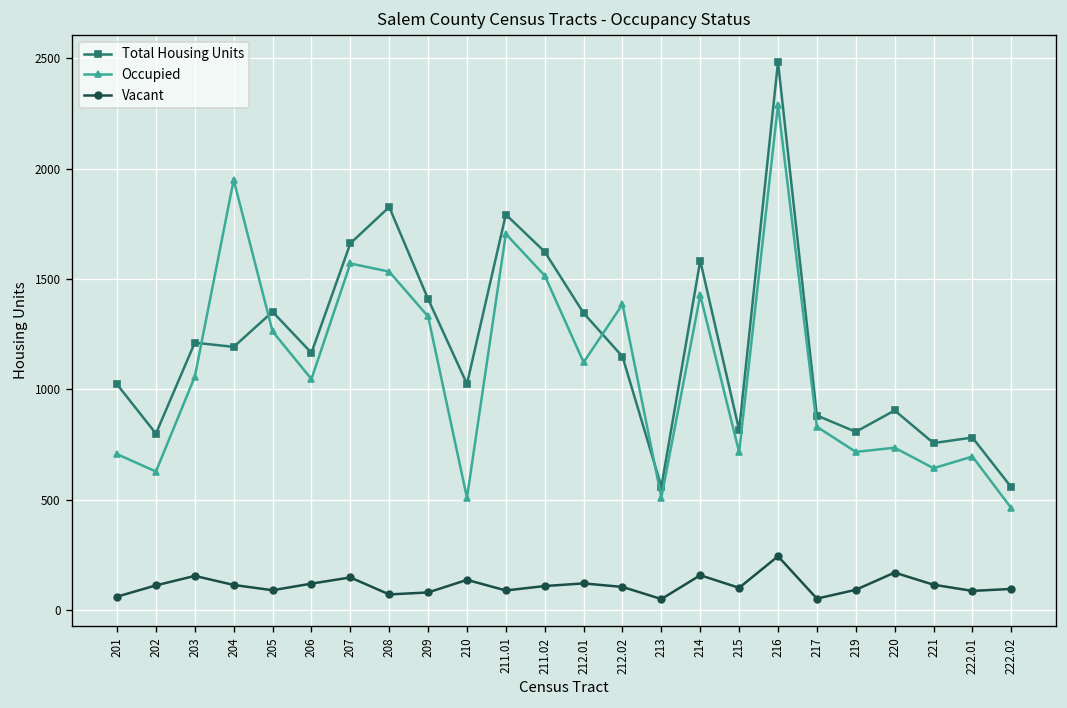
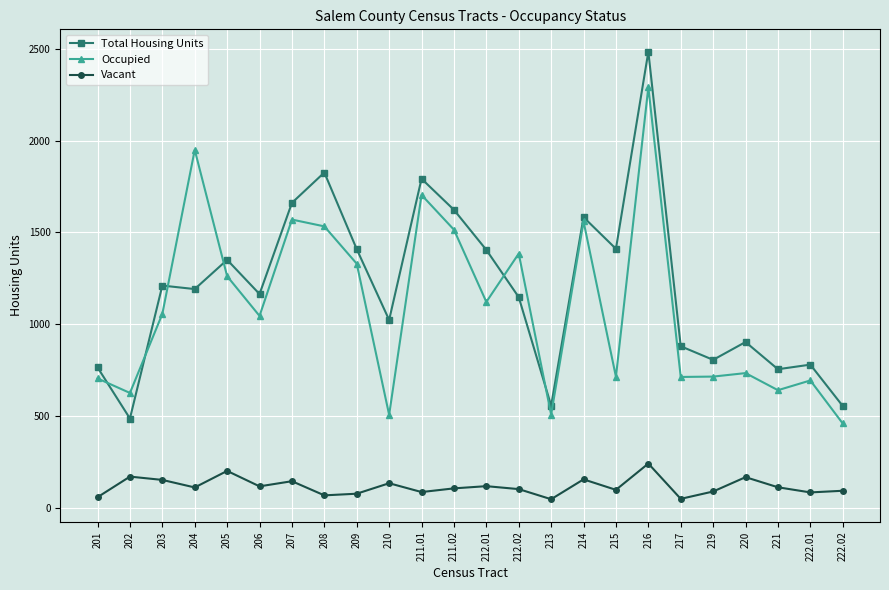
Total Housing Units, 201: 1020 -> 770
Total Housing Units, 202: 800 -> 490
Vacant, 202: 110 -> 170
Vacant, 205: 90 -> 200
Total Housing Units, 212.01: 1350 -> 1410
Occupied, 214: 1430 -> 1560
Total Housing Units, 215: 820 -> 1410
Occupied, 217: 830 -> 710
